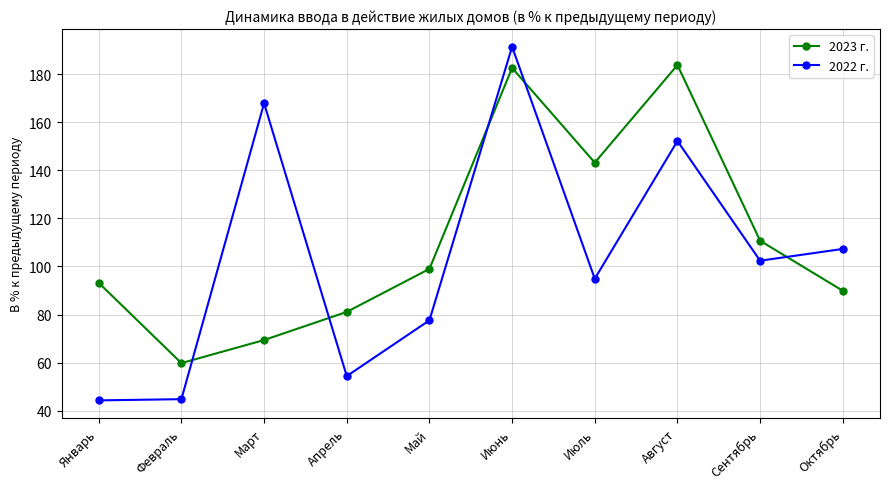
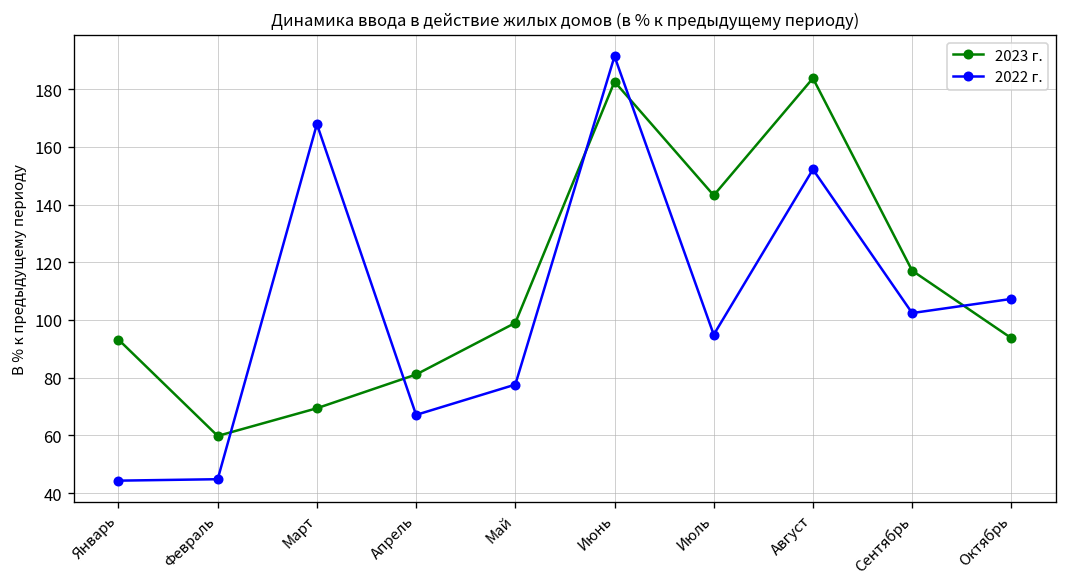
2022 г., Апрель: 54 -> 67
2023 г., Сентябрь: 111 -> 117
2023 г., Октябрь: 90 -> 94
